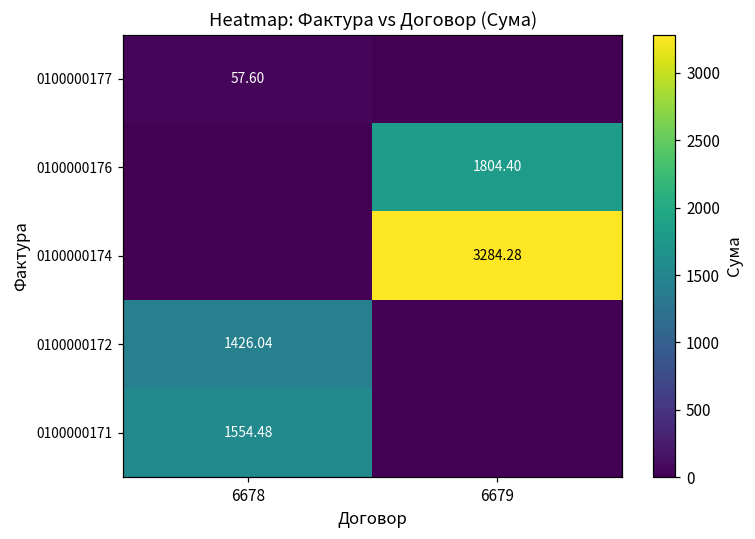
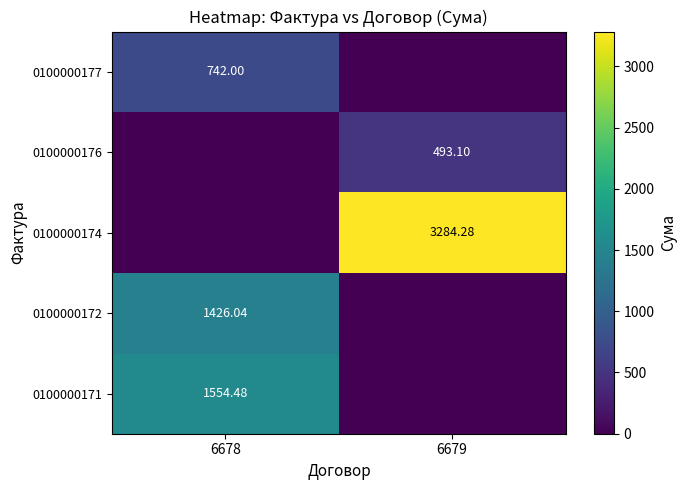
0100000177, 6678: 57.60 -> 742.00
0100000176, 6679: 1804.40 -> 493.10
